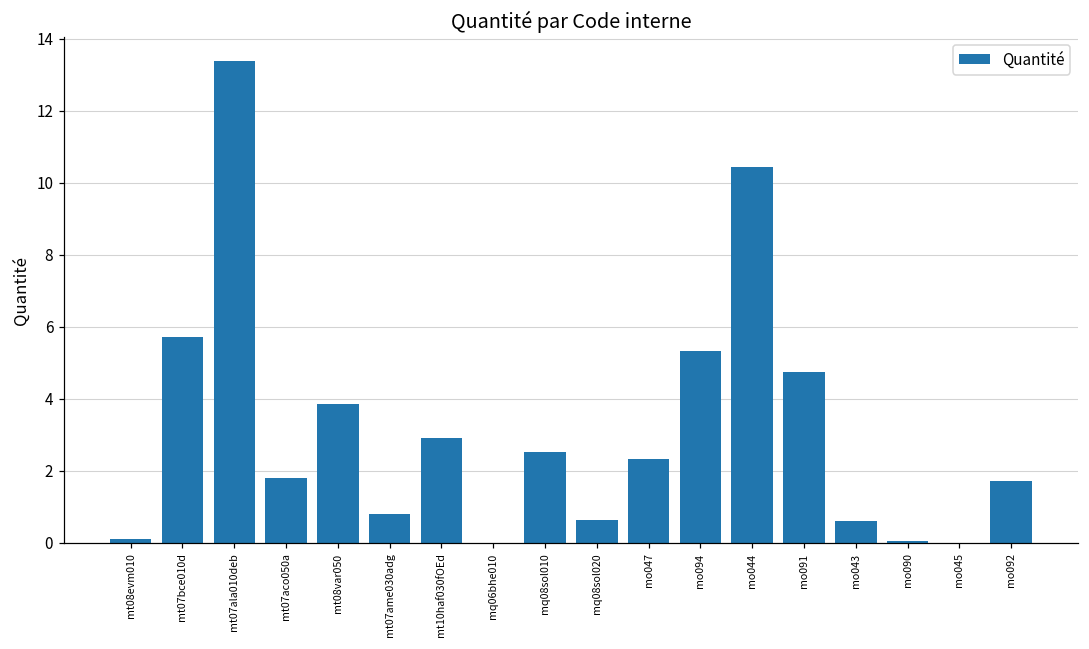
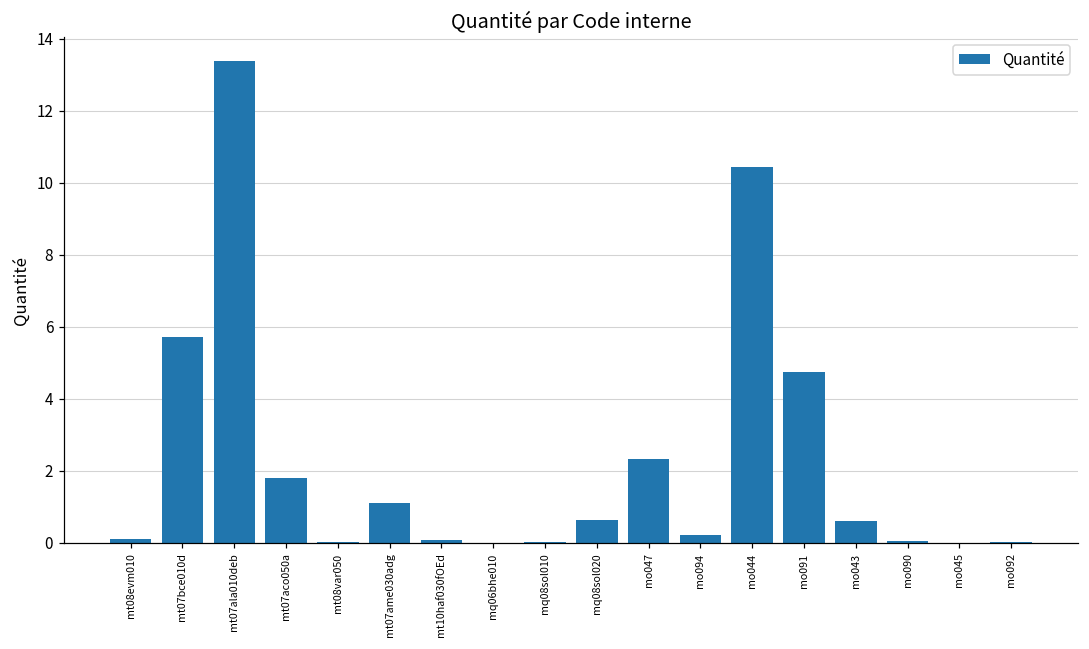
mt08var050: 3.9 -> 0.0
mt07ame030adg: 0.8 -> 1.1
mt10haf030fOEd: 2.9 -> 0.1
mq08sol010: 2.5 -> 0.0
mo094: 5.3 -> 0.2
mo092: 1.7 -> 0.0
